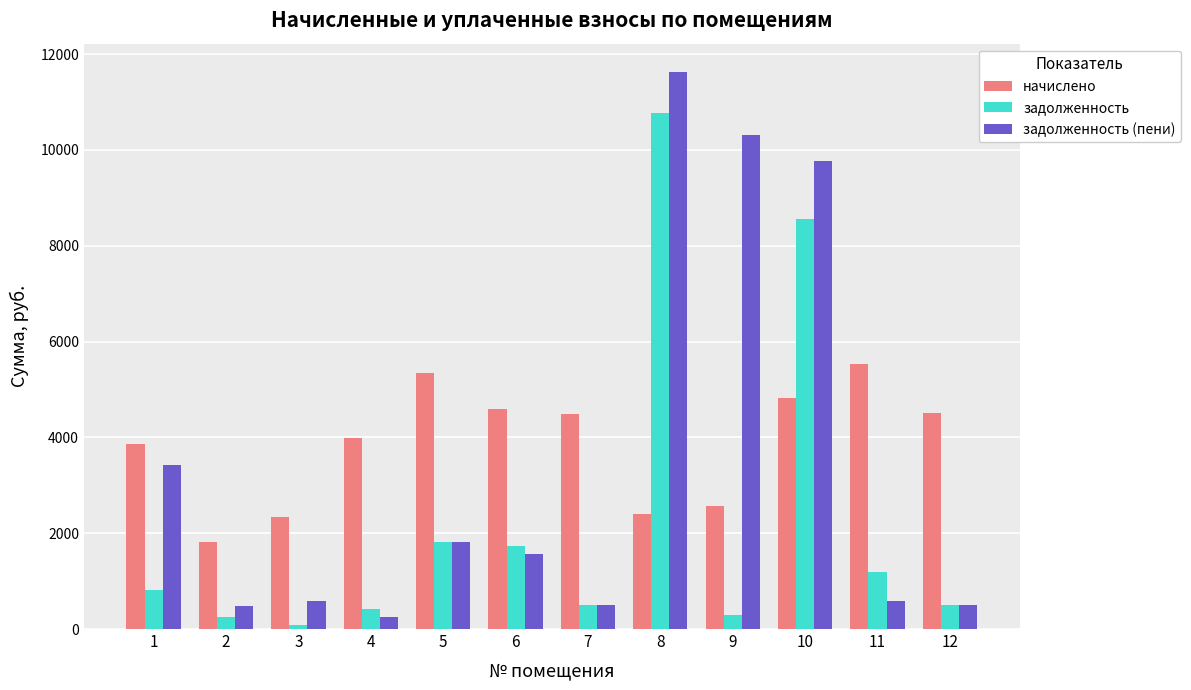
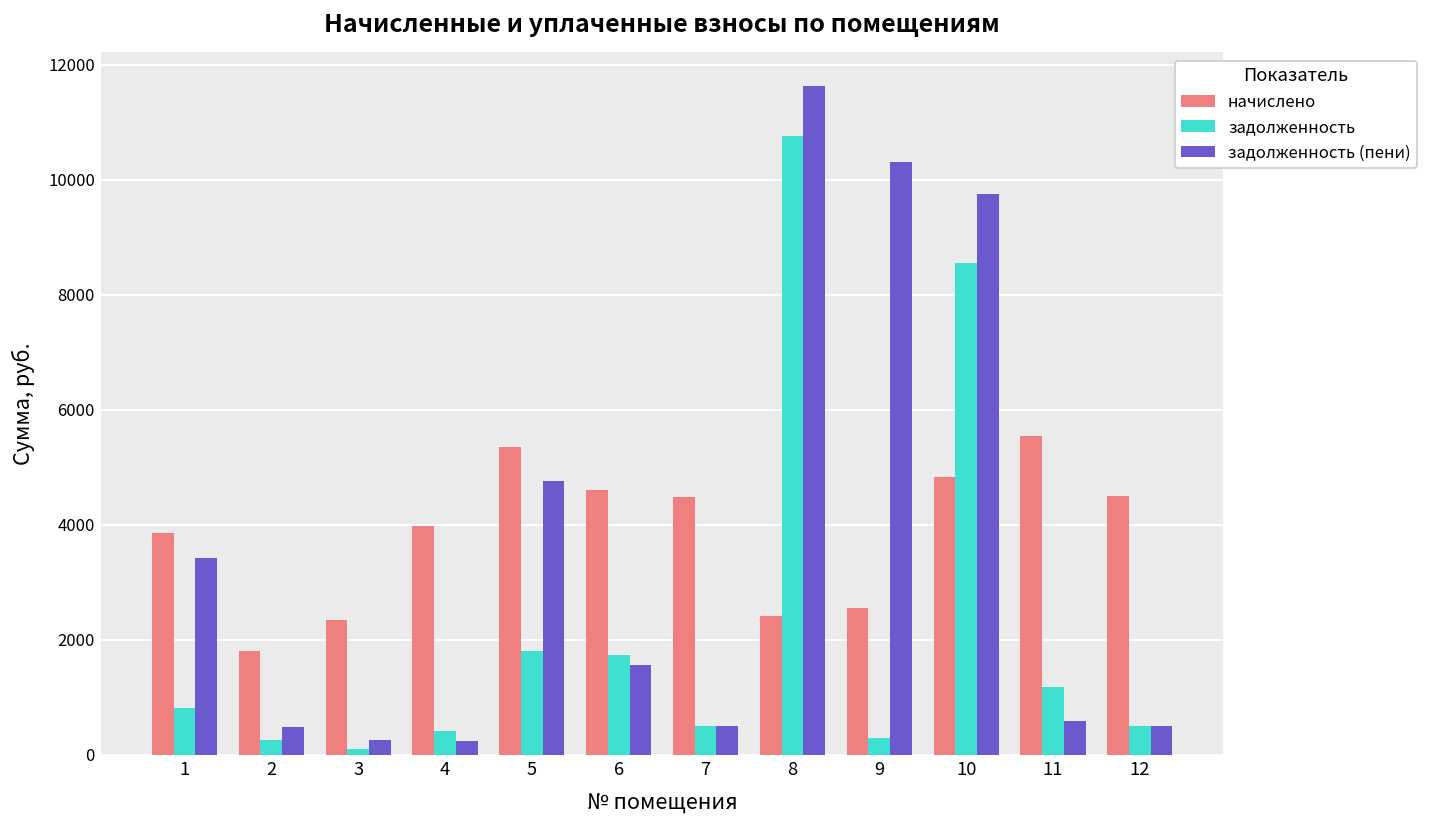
задолженность (пени), 3: 600 -> 300
задолженность (пени), 5: 1800 -> 4800
